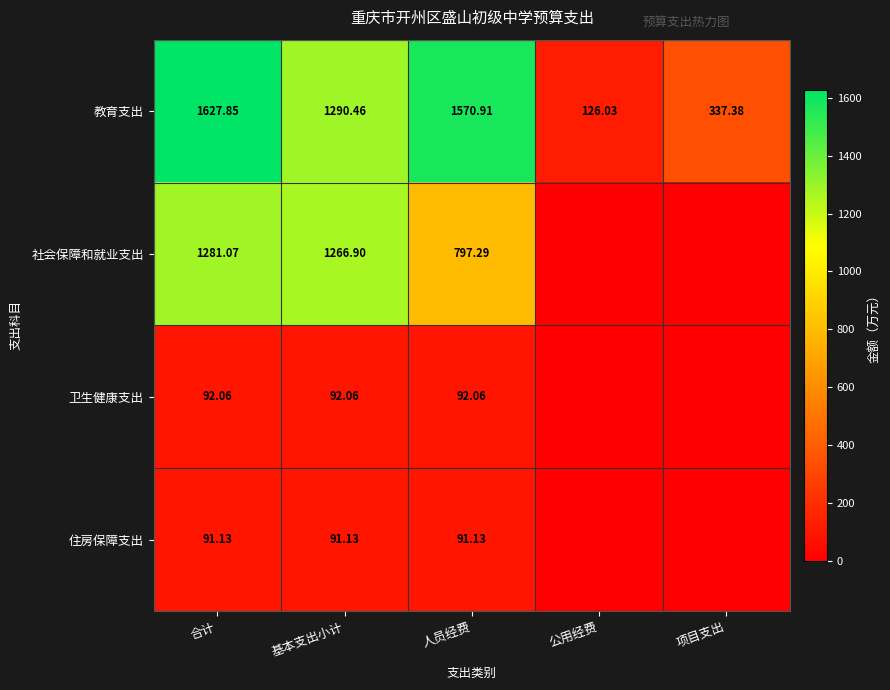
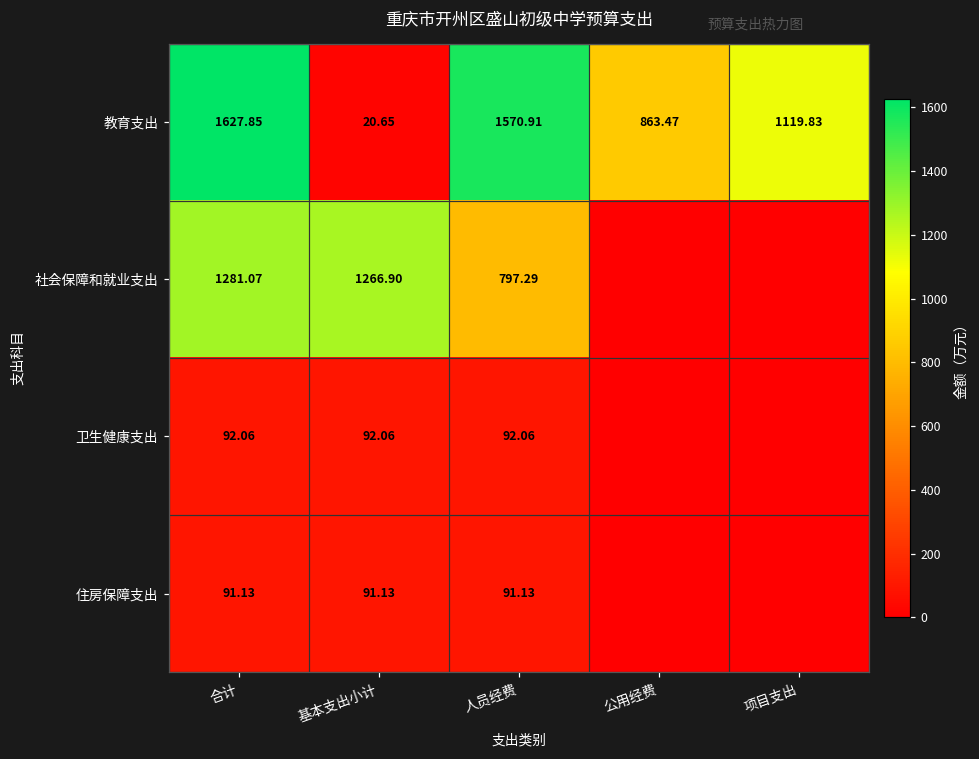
教育支出, 基本支出小计: 1290.46 -> 20.65
教育支出, 公用经费: 126.03 -> 863.47
教育支出, 项目支出: 337.38 -> 1119.83
